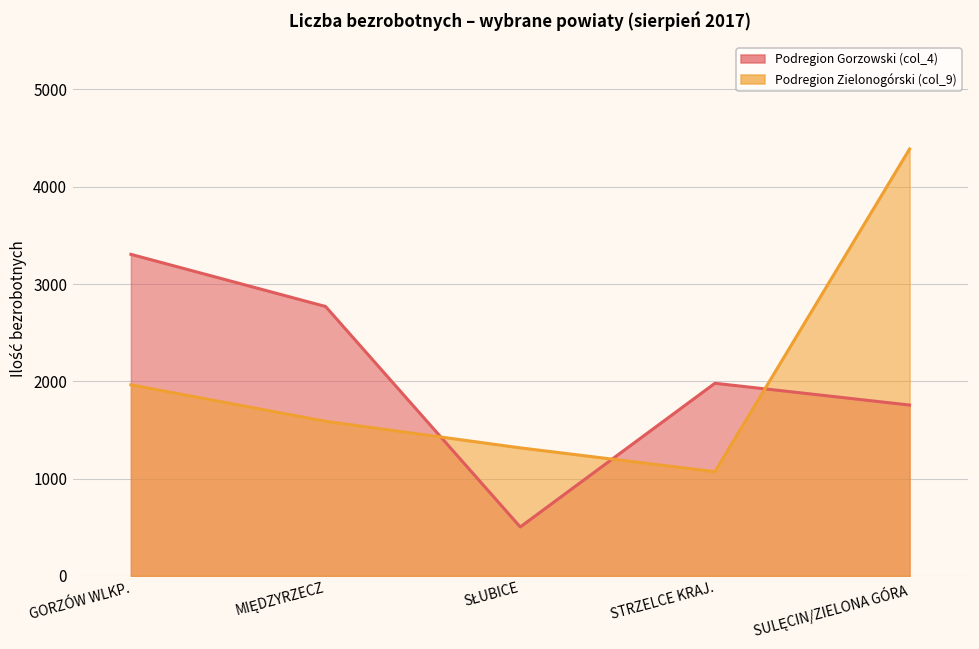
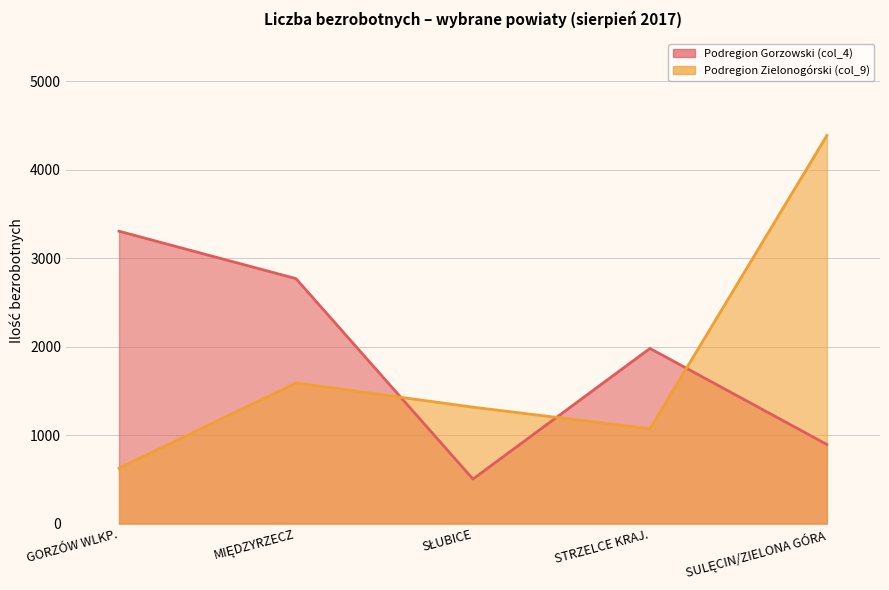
Podregion Zielonogórski (col_9), GORZÓW WLKP.: 2000 -> 600
Podregion Gorzowski (col_4), SULĘCIN/ZIELONA GÓRA: 1800 -> 900
